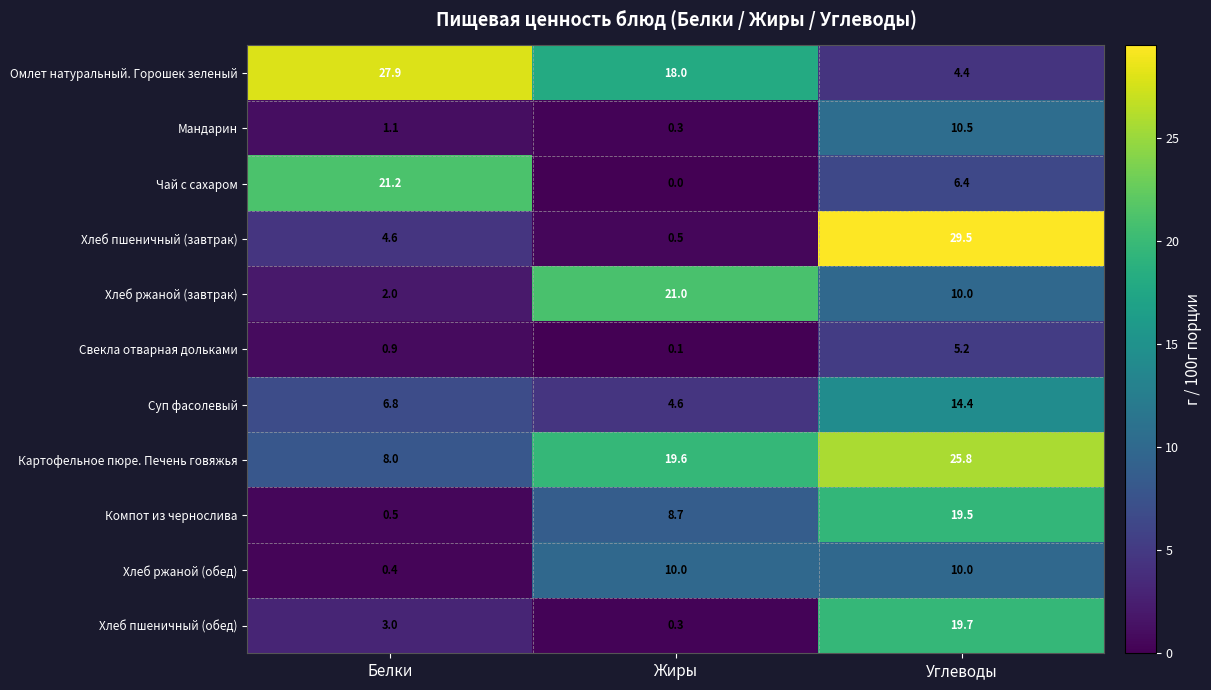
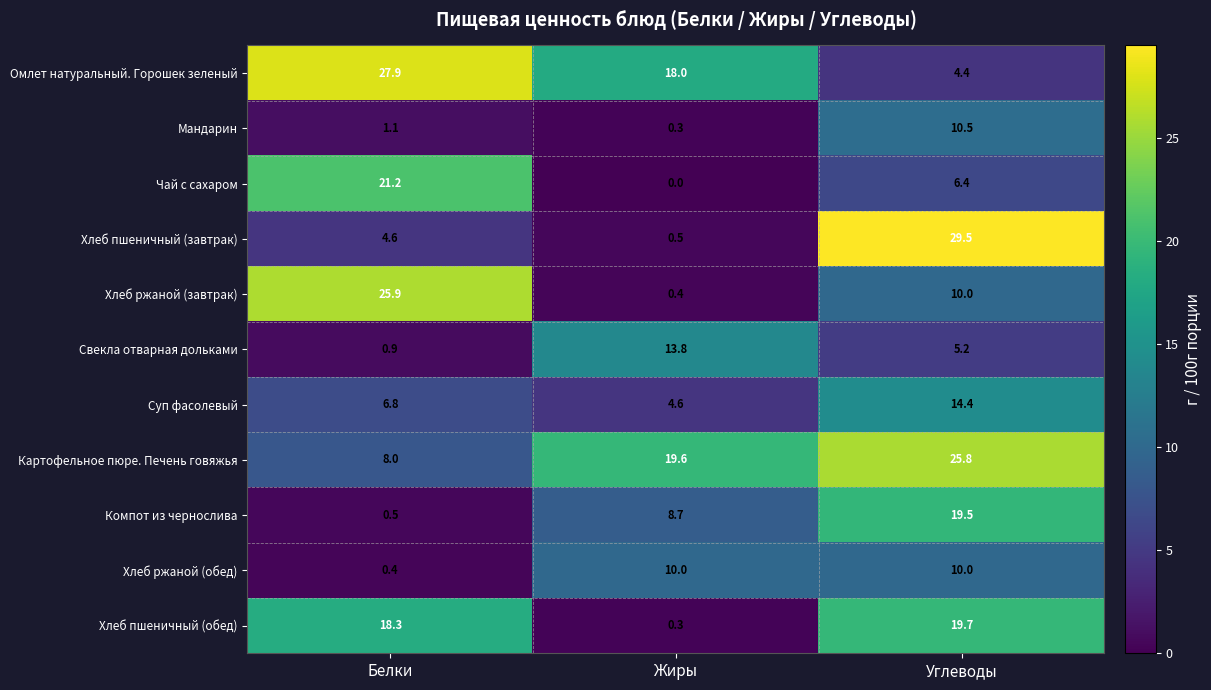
Хлеб ржаной (завтрак), Белки: 2.0 -> 25.9
Хлеб ржаной (завтрак), Жиры: 21.0 -> 0.4
Свекла отварная дольками, Жиры: 0.1 -> 13.8
Хлеб пшеничный (обед), Белки: 3.0 -> 18.3
